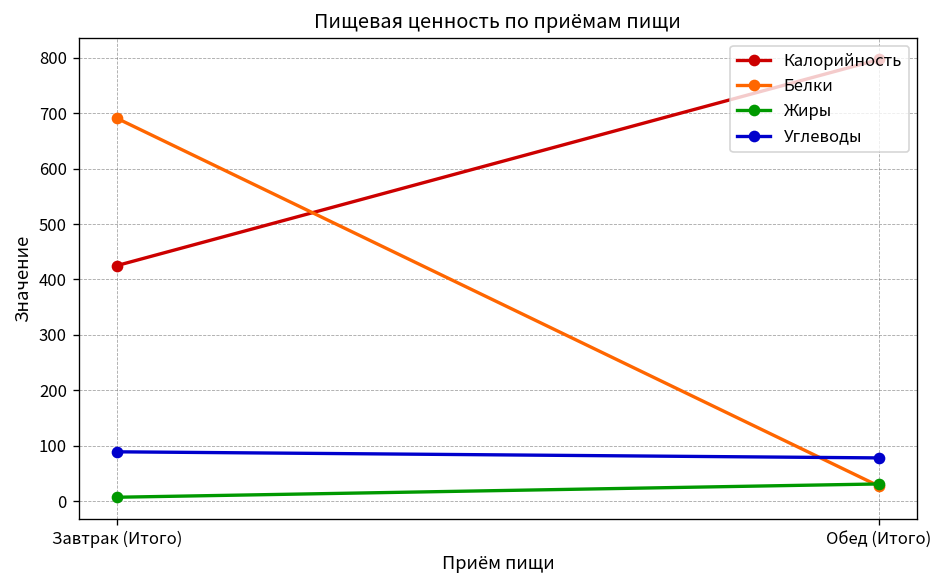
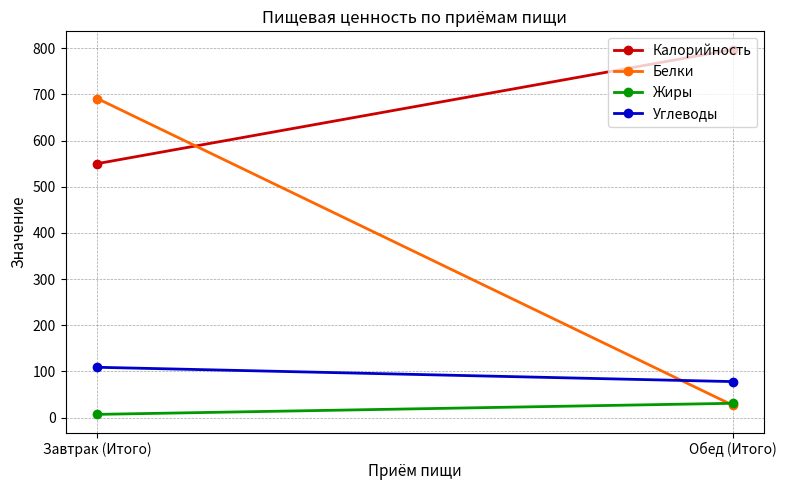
Калорийность, Завтрак (Итого): 430 -> 550
Углеводы, Завтрак (Итого): 90 -> 110
